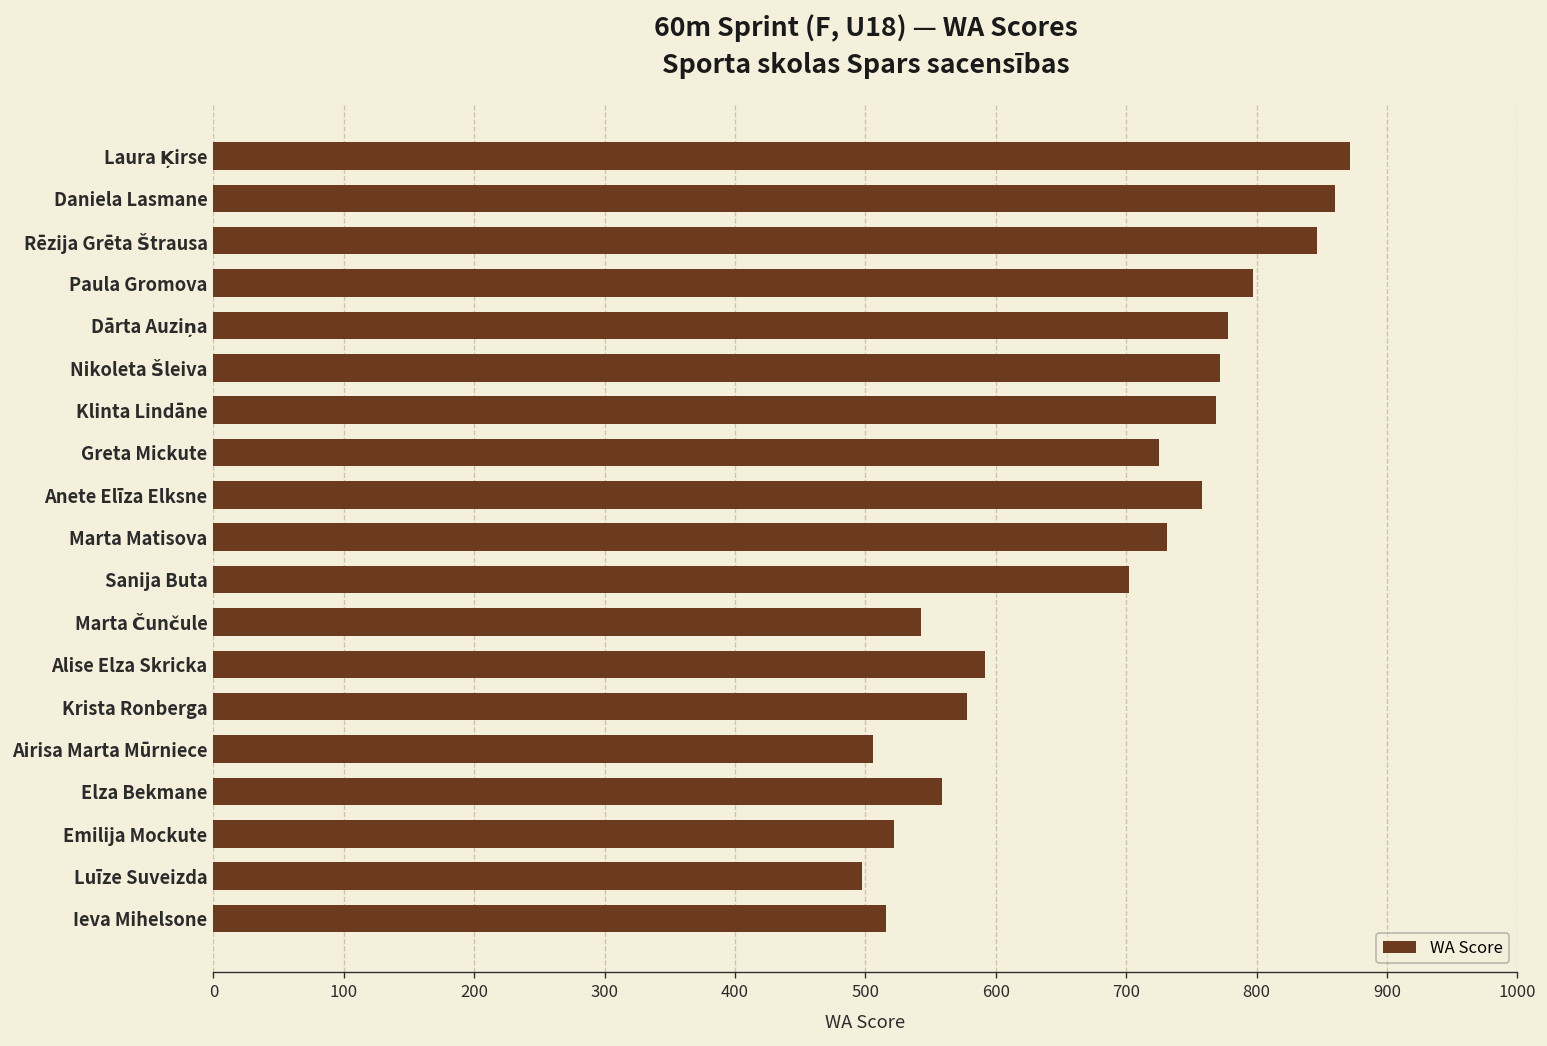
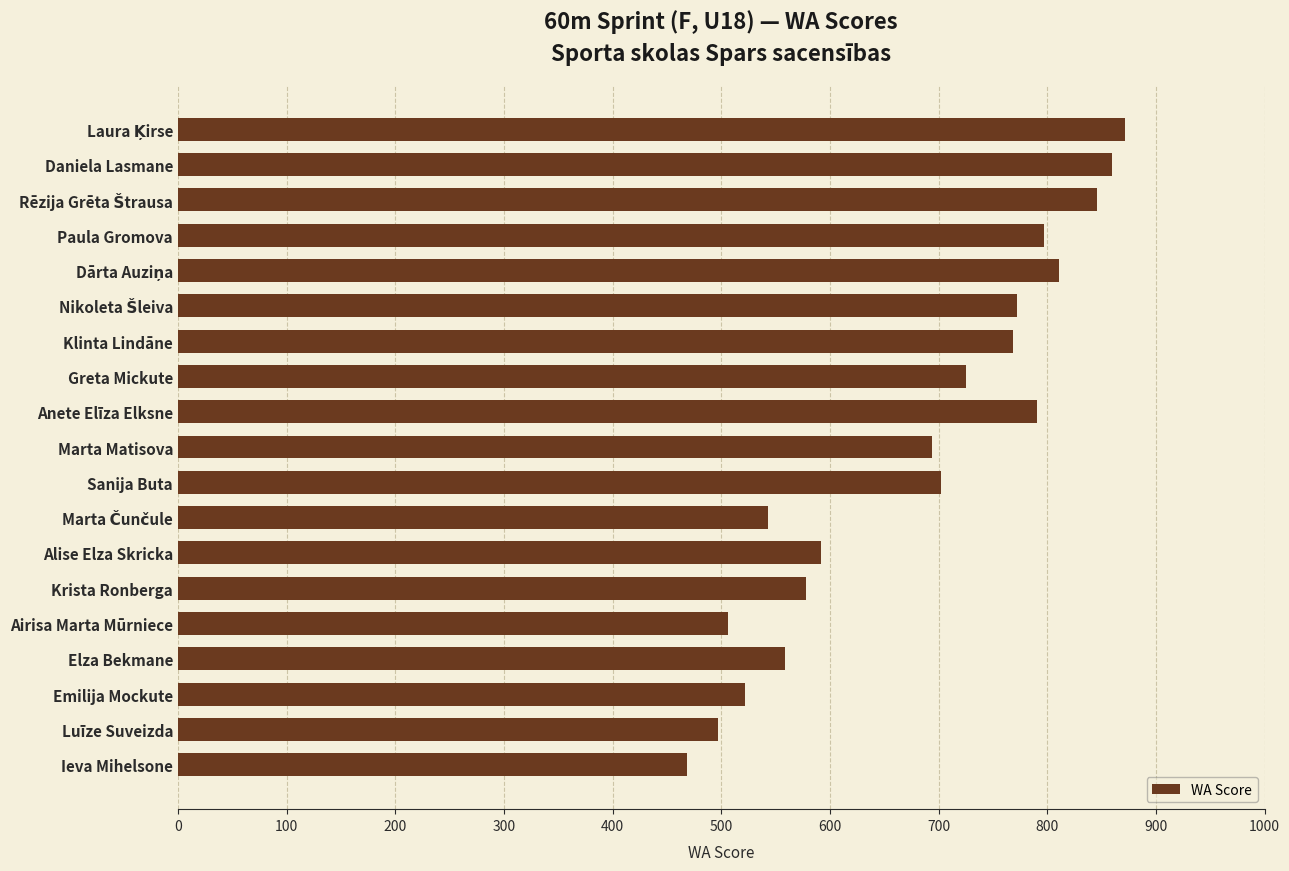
Dārta Auziņa: 778 -> 811
Anete Elīza Elksne: 758 -> 791
Marta Matisova: 731 -> 694
Ieva Mihelsone: 516 -> 469
